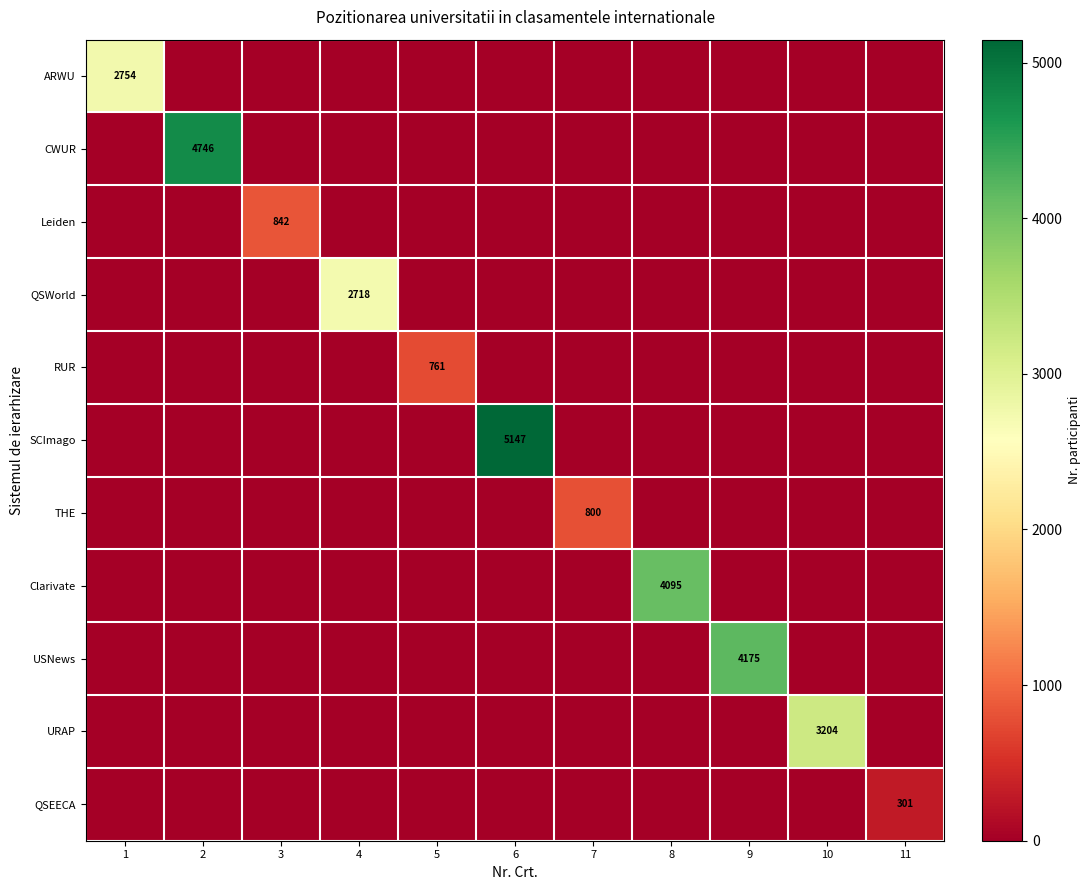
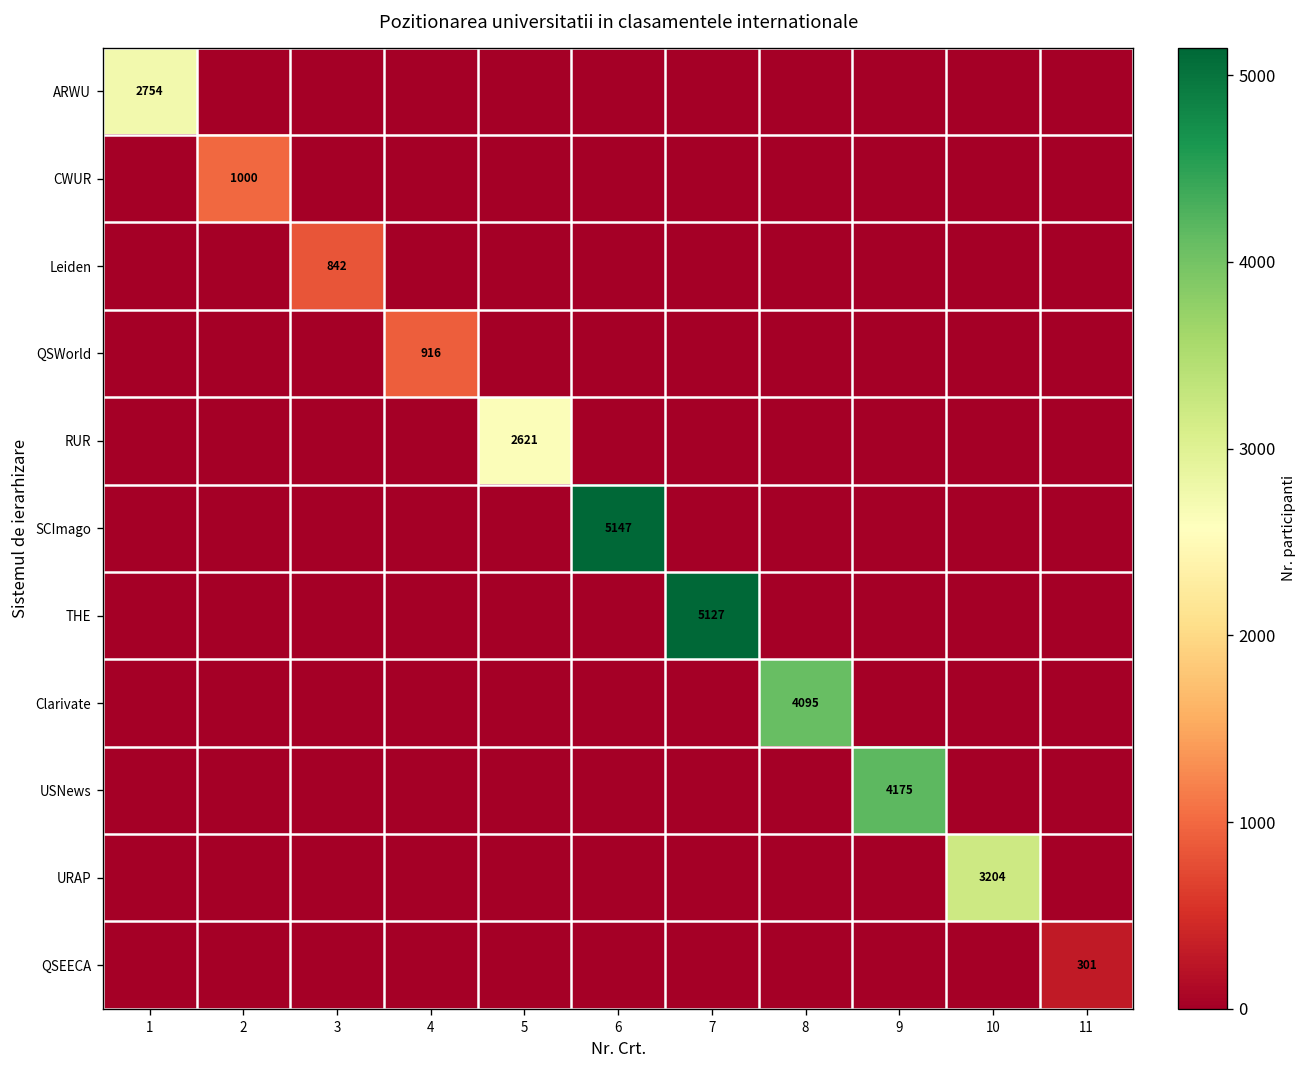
CWUR, 2: 4746 -> 1000
QSWorld, 4: 2718 -> 916
RUR, 5: 761 -> 2621
THE, 7: 800 -> 5127
